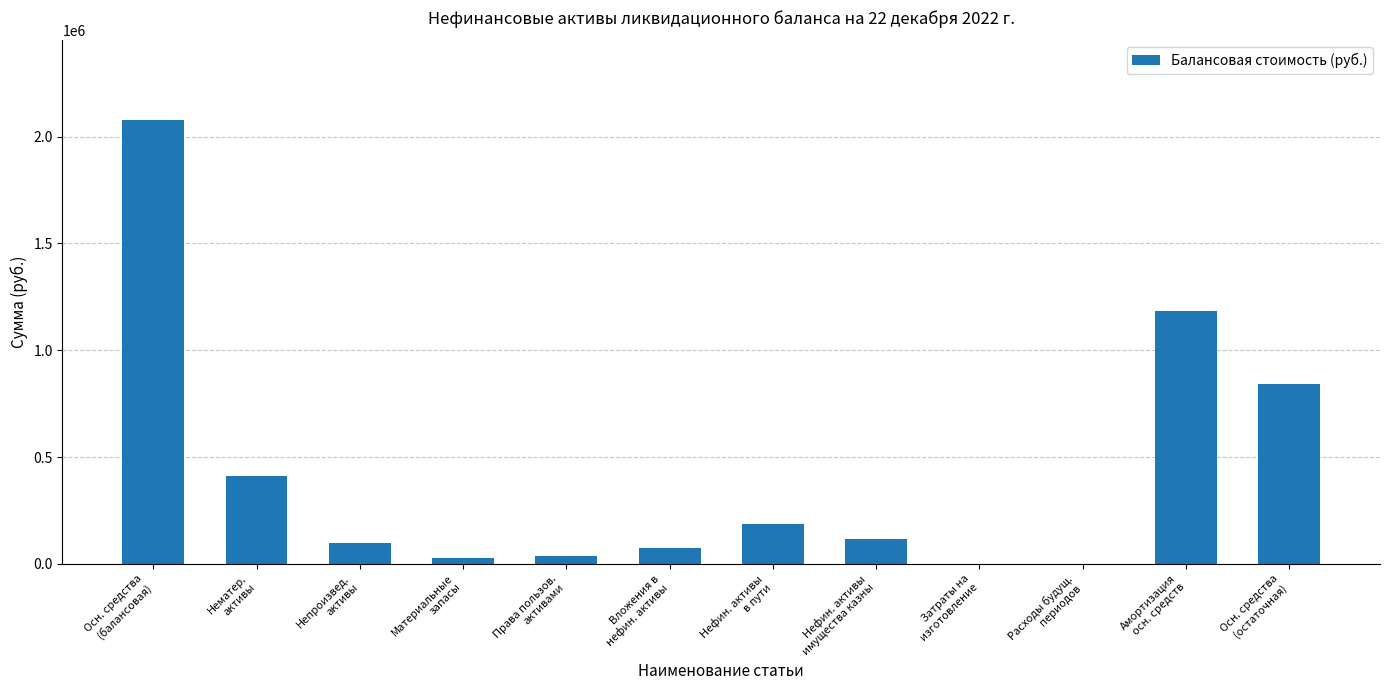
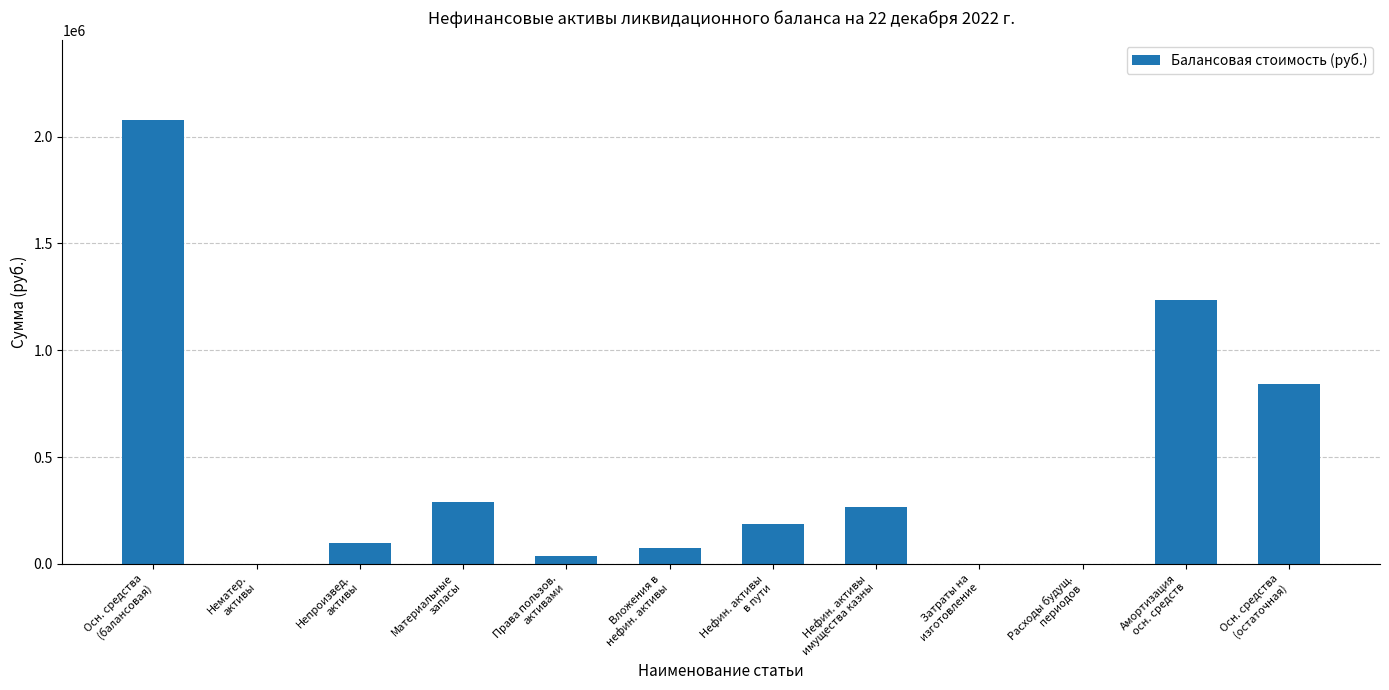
Нематер. активы: 410000 -> 0
Материальные запасы: 30000 -> 290000
Нефин. активы имущества казны: 120000 -> 270000
Амортизация осн. средств: 1190000 -> 1240000
